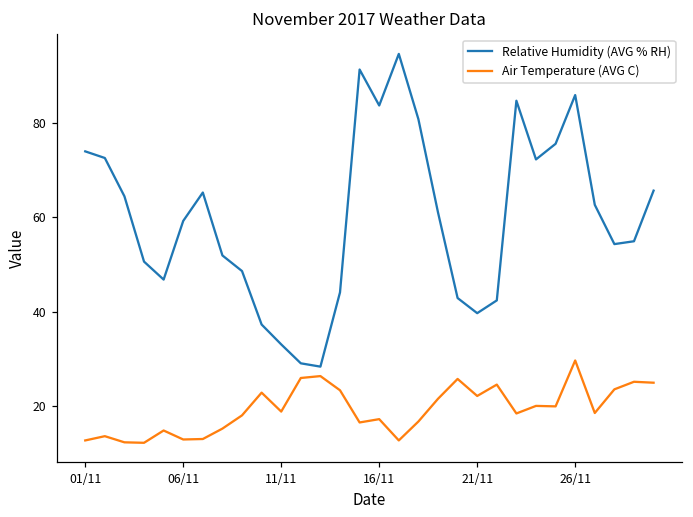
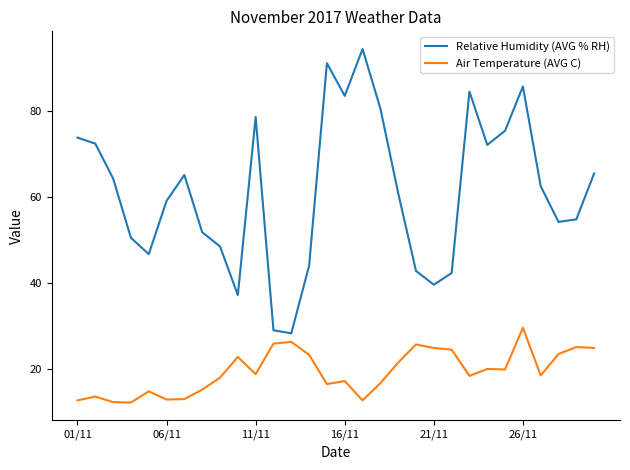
Relative Humidity (AVG % RH), 11/11: 33 -> 79
Air Temperature (AVG C), 21/11: 22 -> 25
